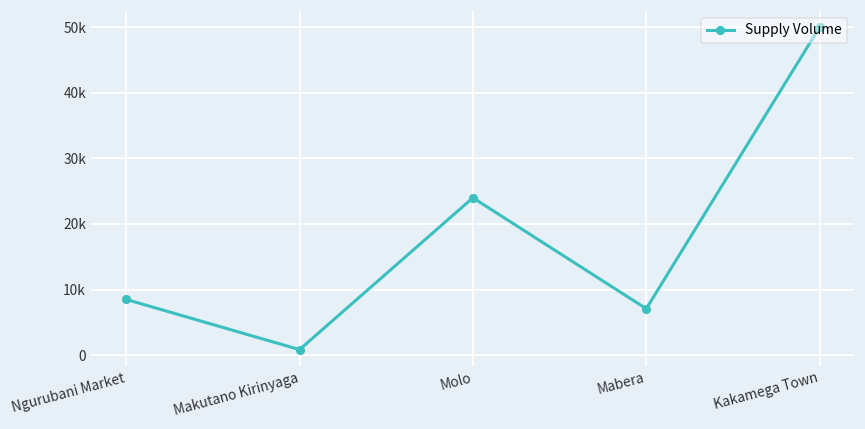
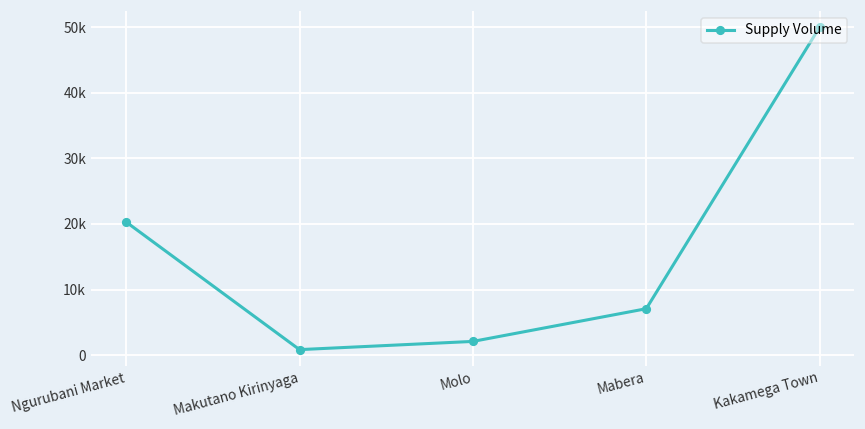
Ngurubani Market: 9000 -> 20000
Molo: 24000 -> 2000
